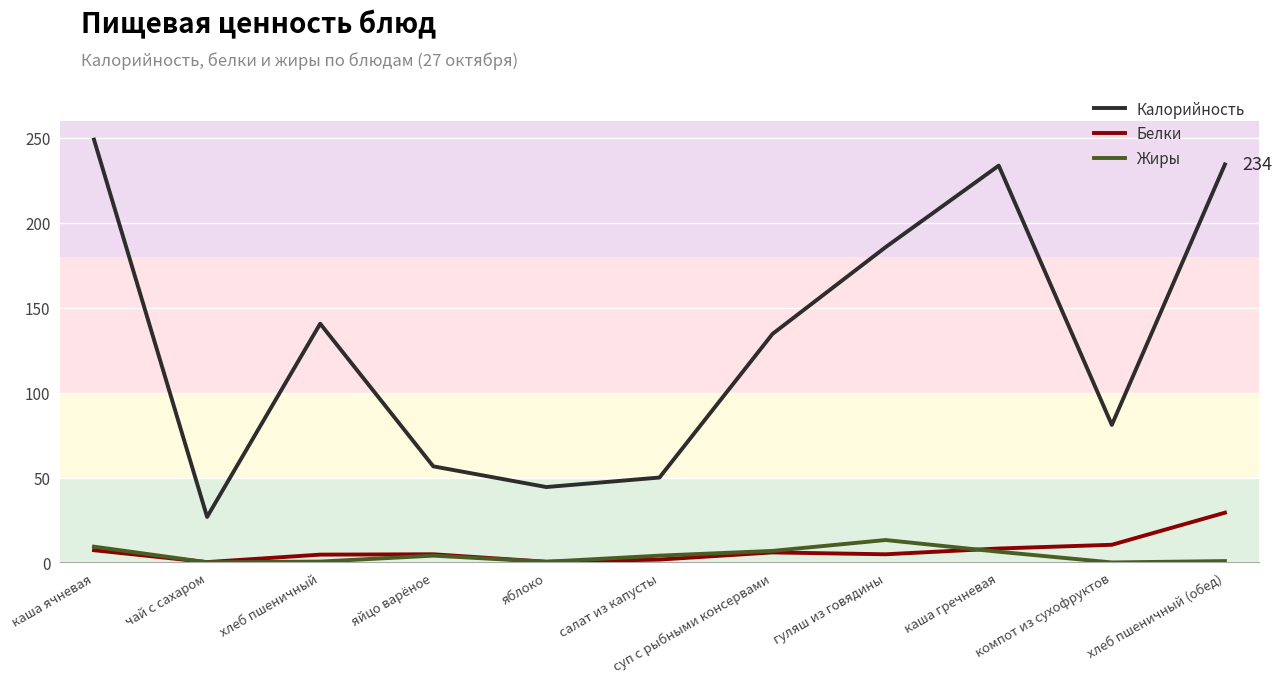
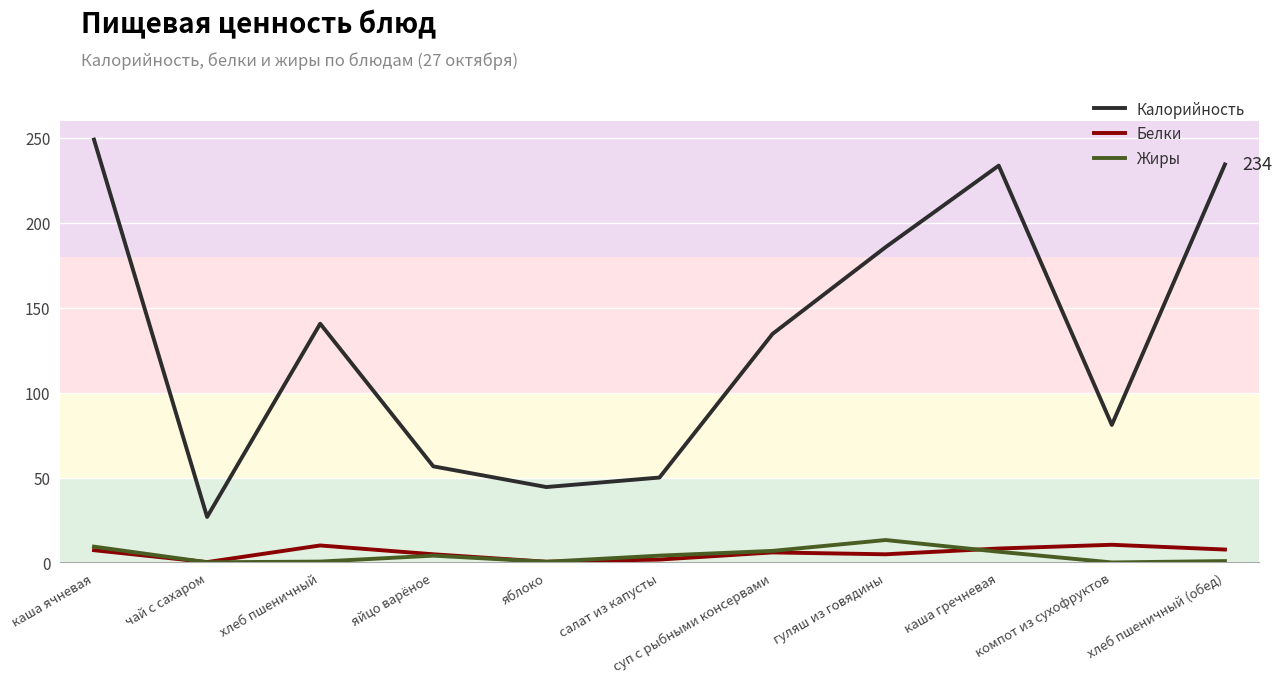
Белки, хлеб пшеничный: 5 -> 10
Белки, хлеб пшеничный (обед): 29 -> 8
